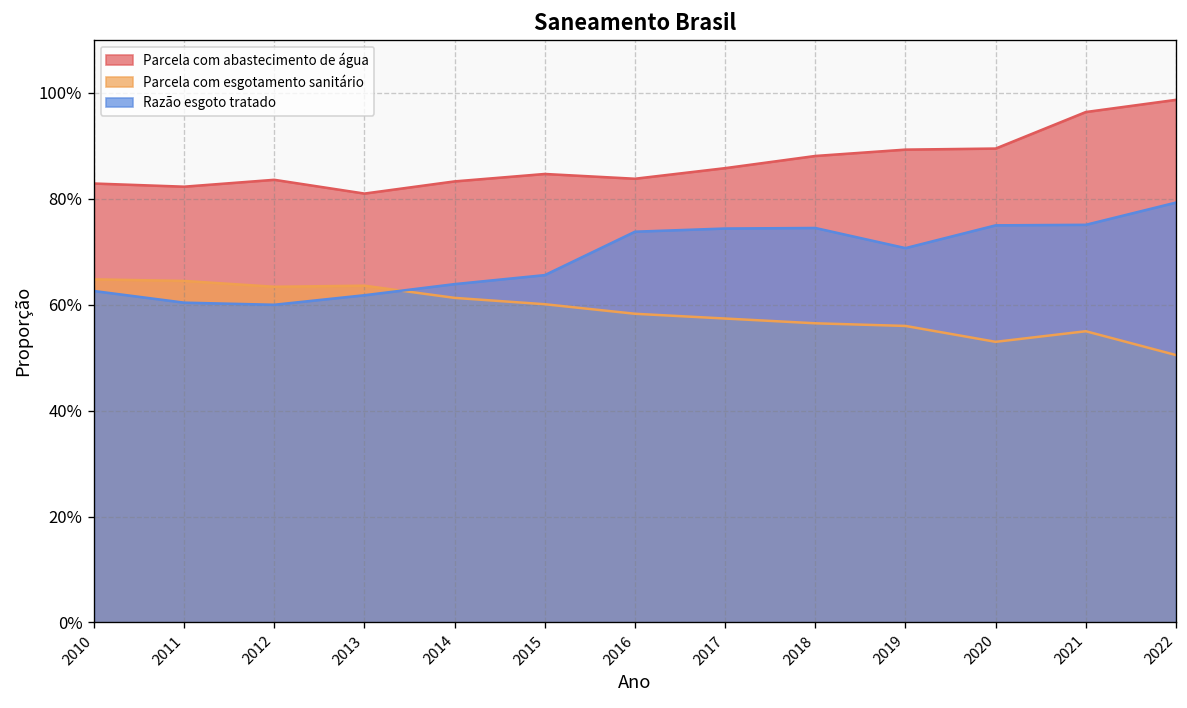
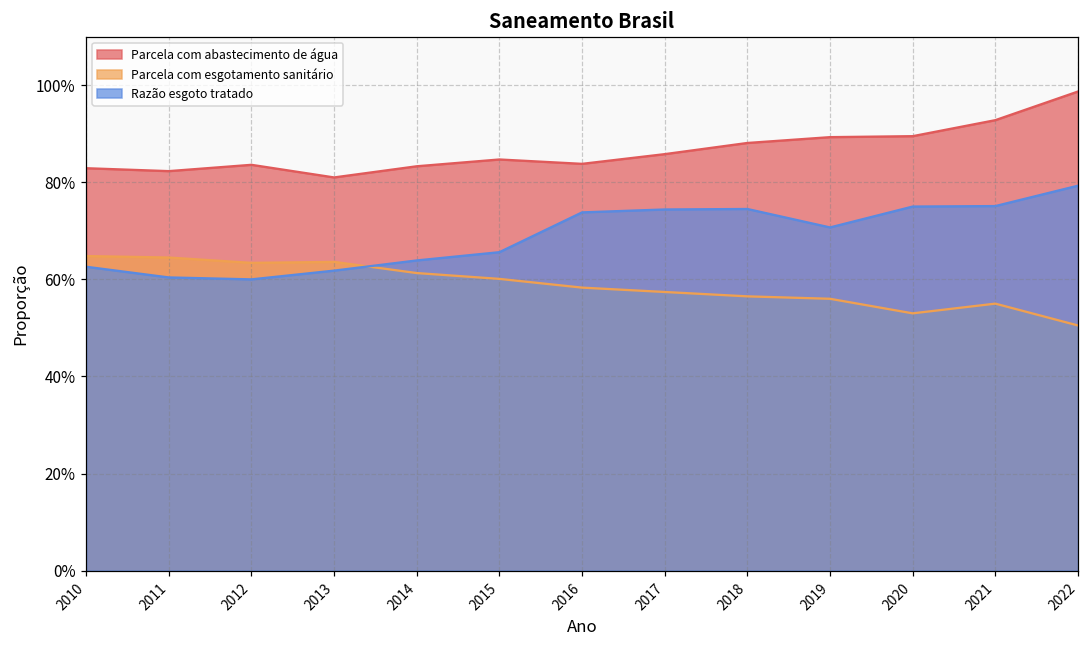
Parcela com abastecimento de água, 2021: 96% -> 93%
